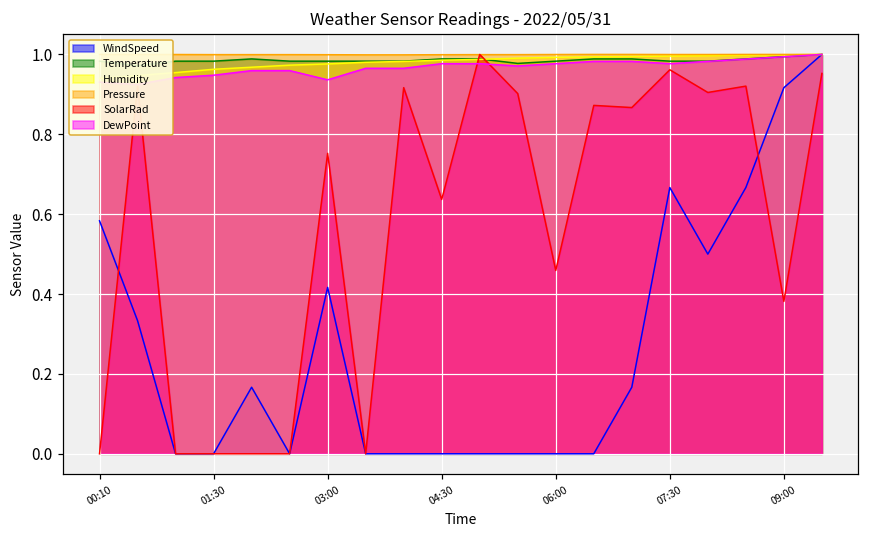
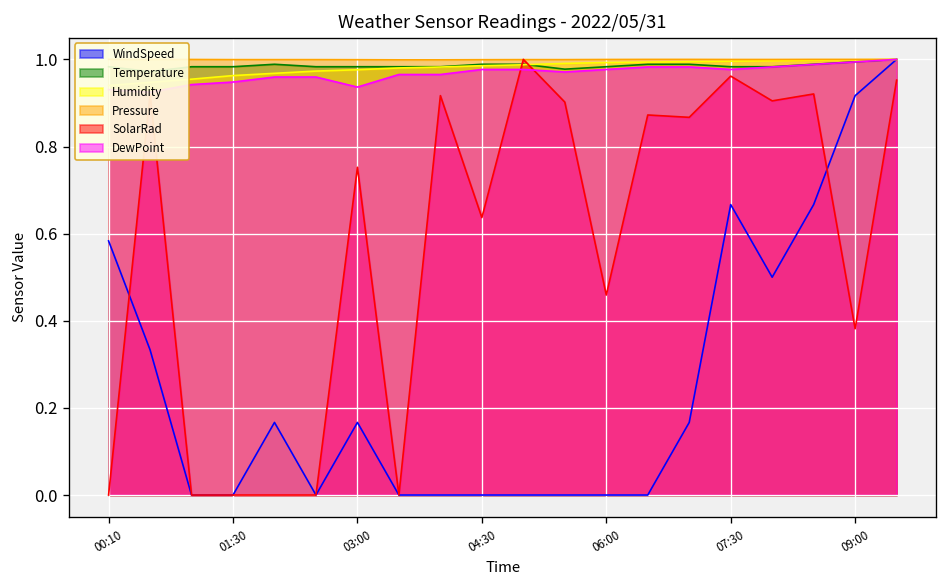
WindSpeed, 03:00: 0.42 -> 0.17
